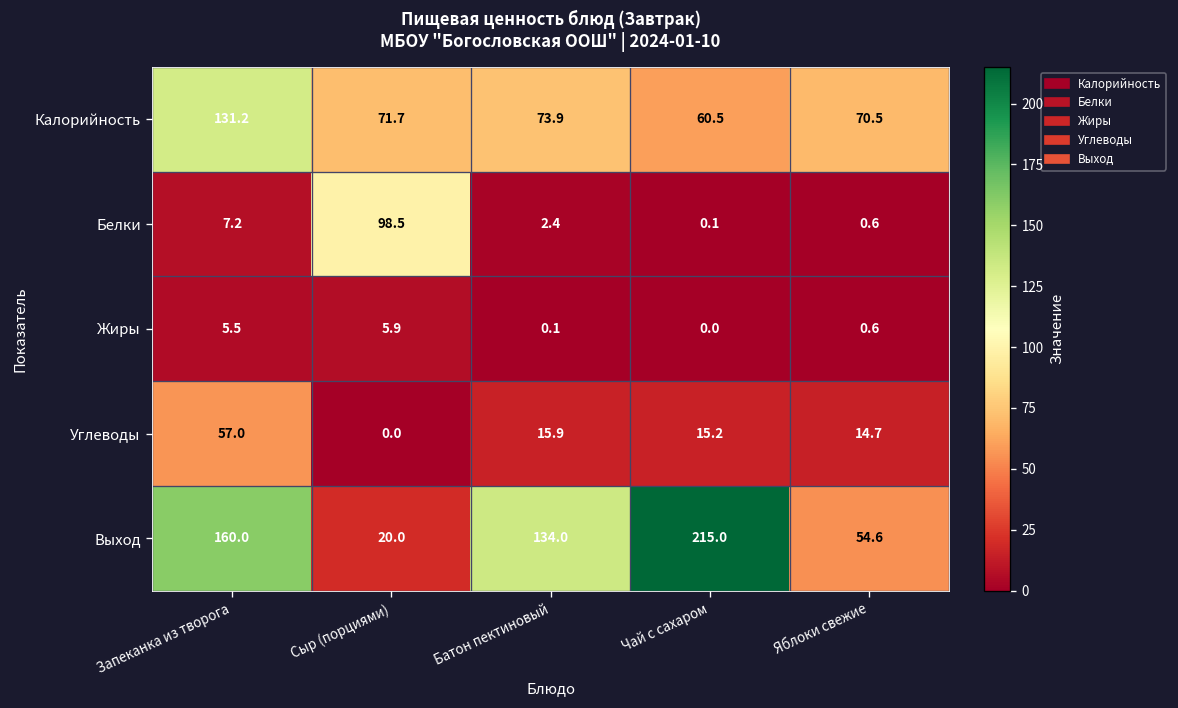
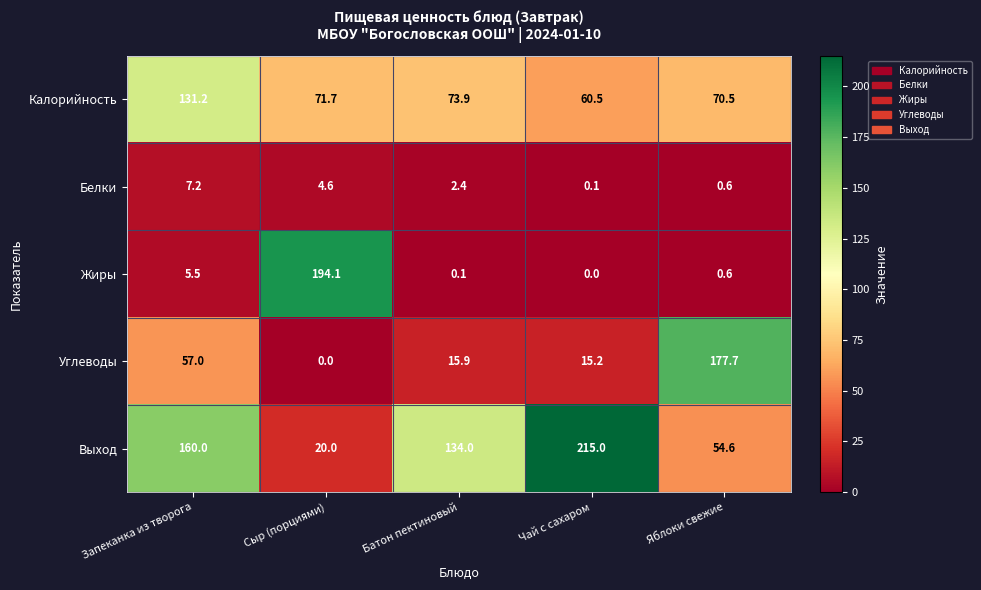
Белки, Сыр (порциями): 98.5 -> 4.6
Жиры, Сыр (порциями): 5.9 -> 194.1
Углеводы, Яблоки свежие: 14.7 -> 177.7
